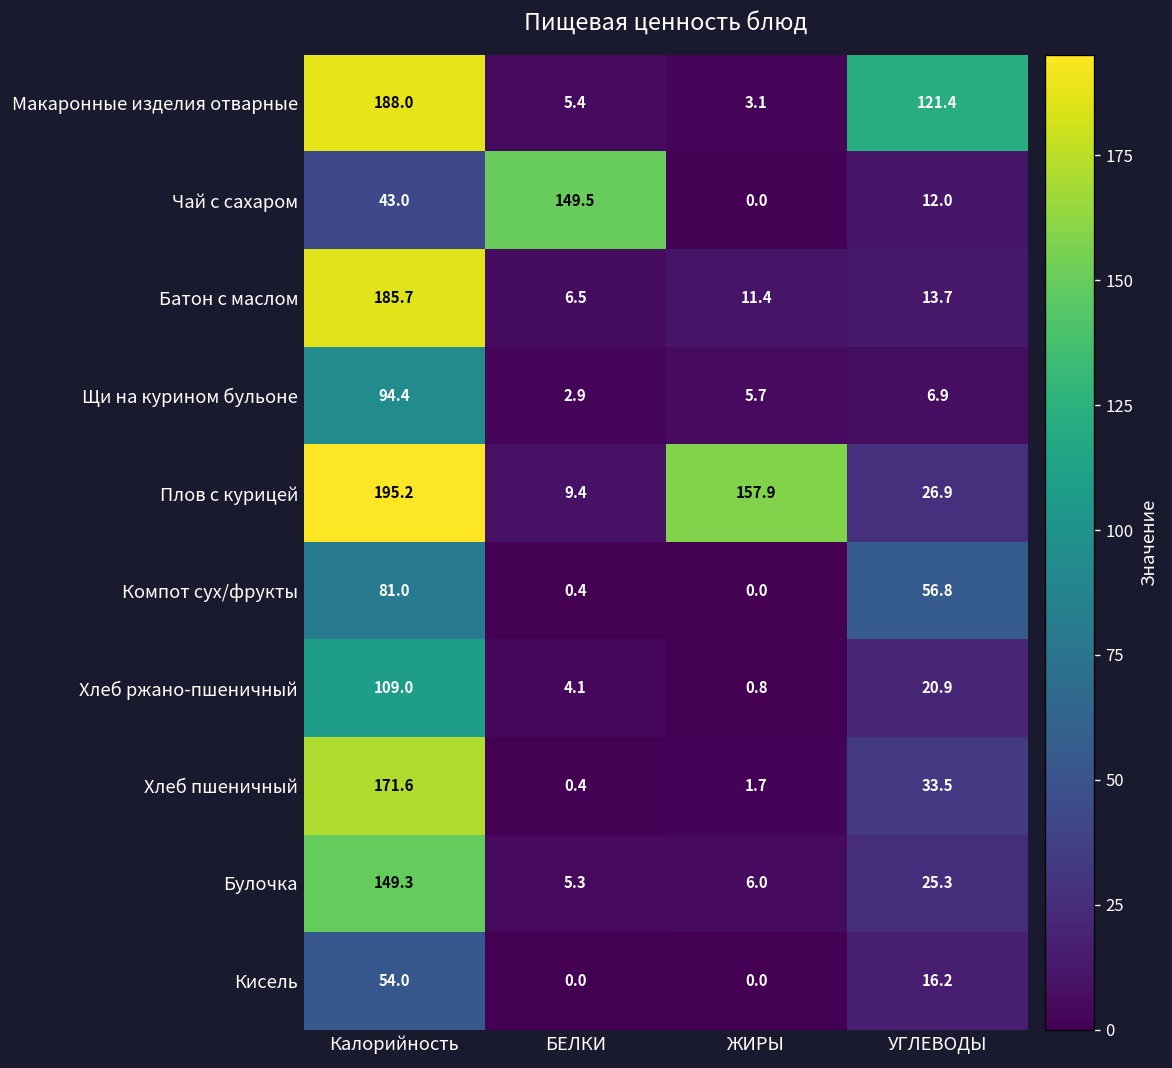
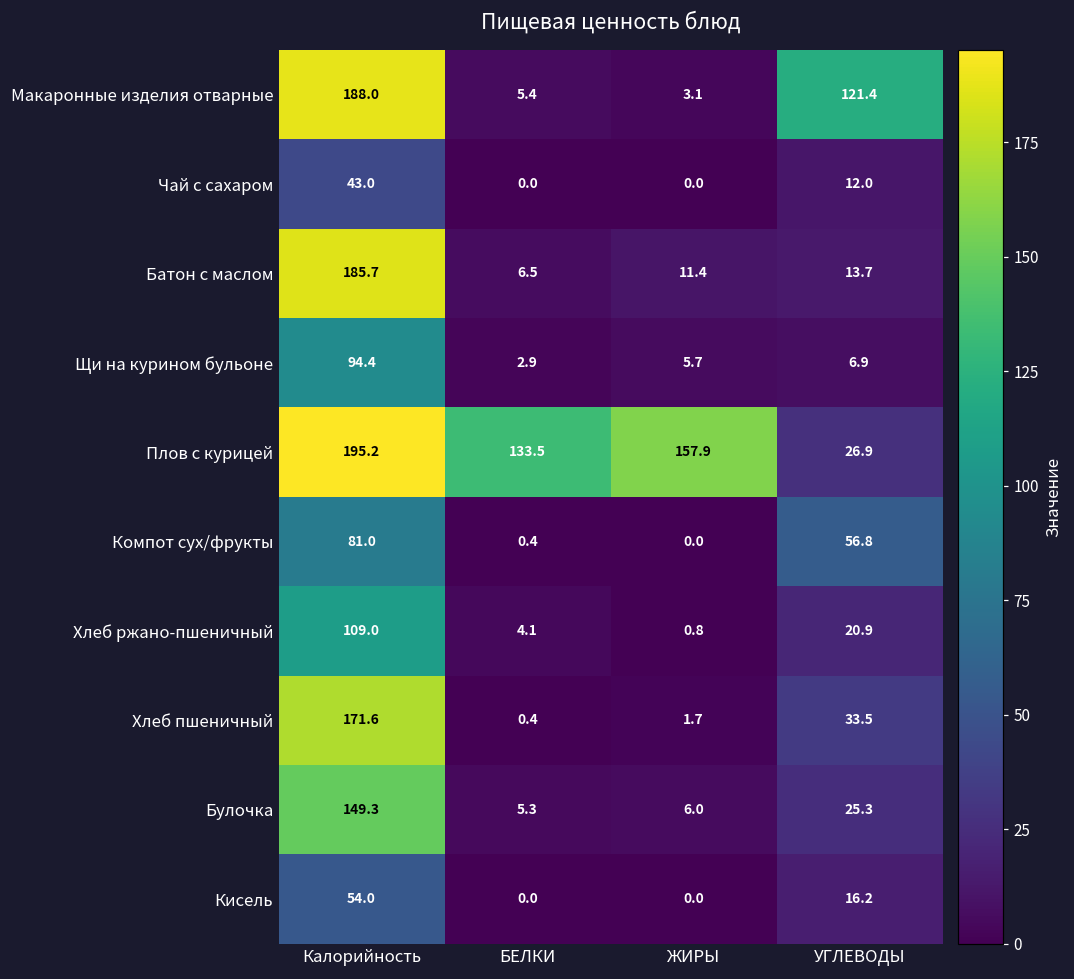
Чай с сахаром, БЕЛКИ: 149.5 -> 0.0
Плов с курицей, БЕЛКИ: 9.4 -> 133.5
